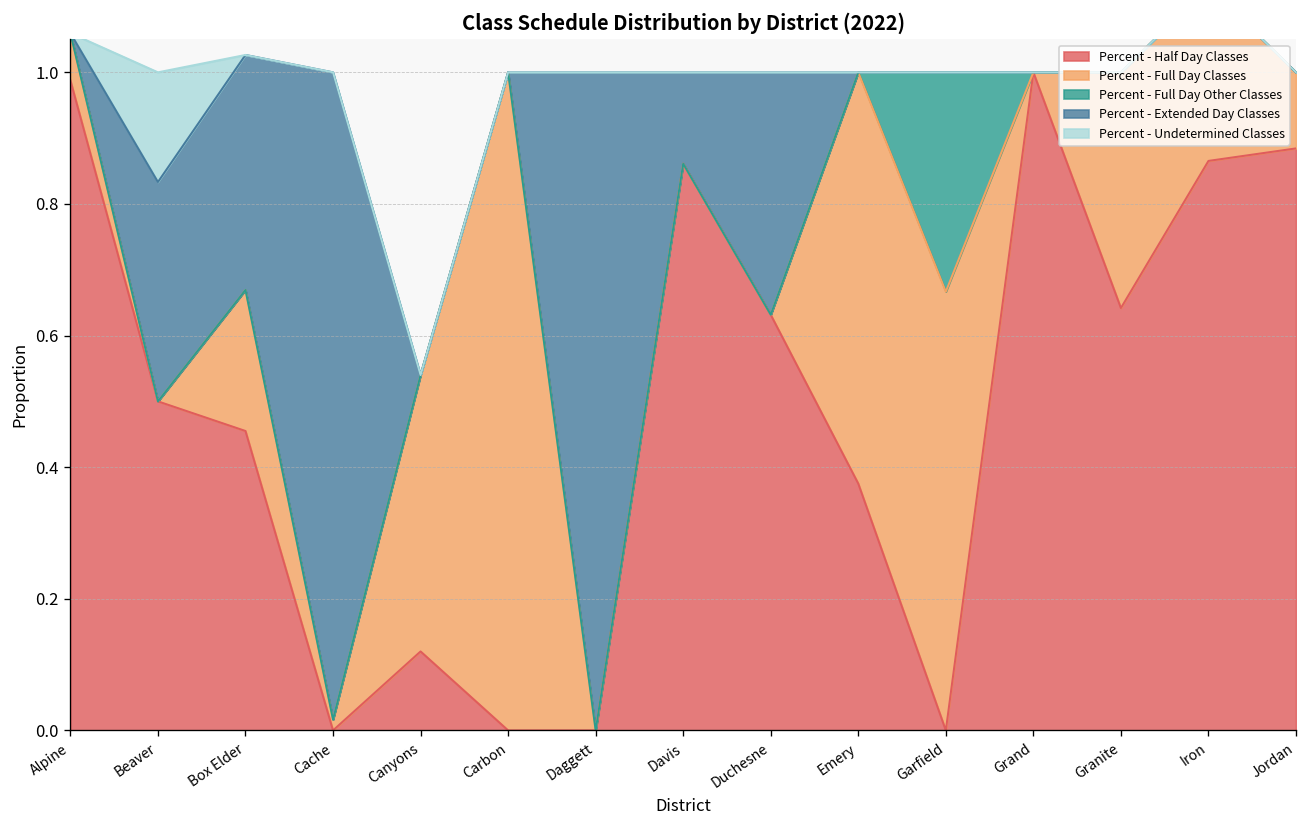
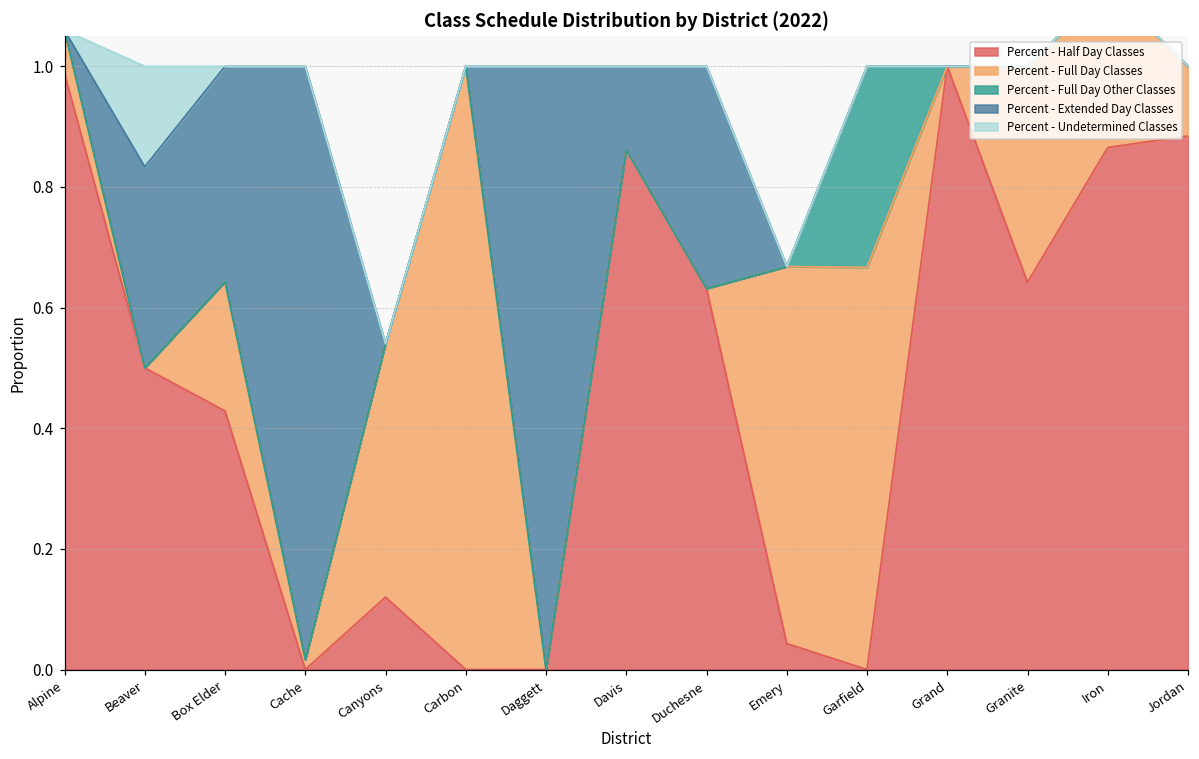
Percent - Half Day Classes, Box Elder: 0.46 -> 0.43
Percent - Half Day Classes, Emery: 0.38 -> 0.04
